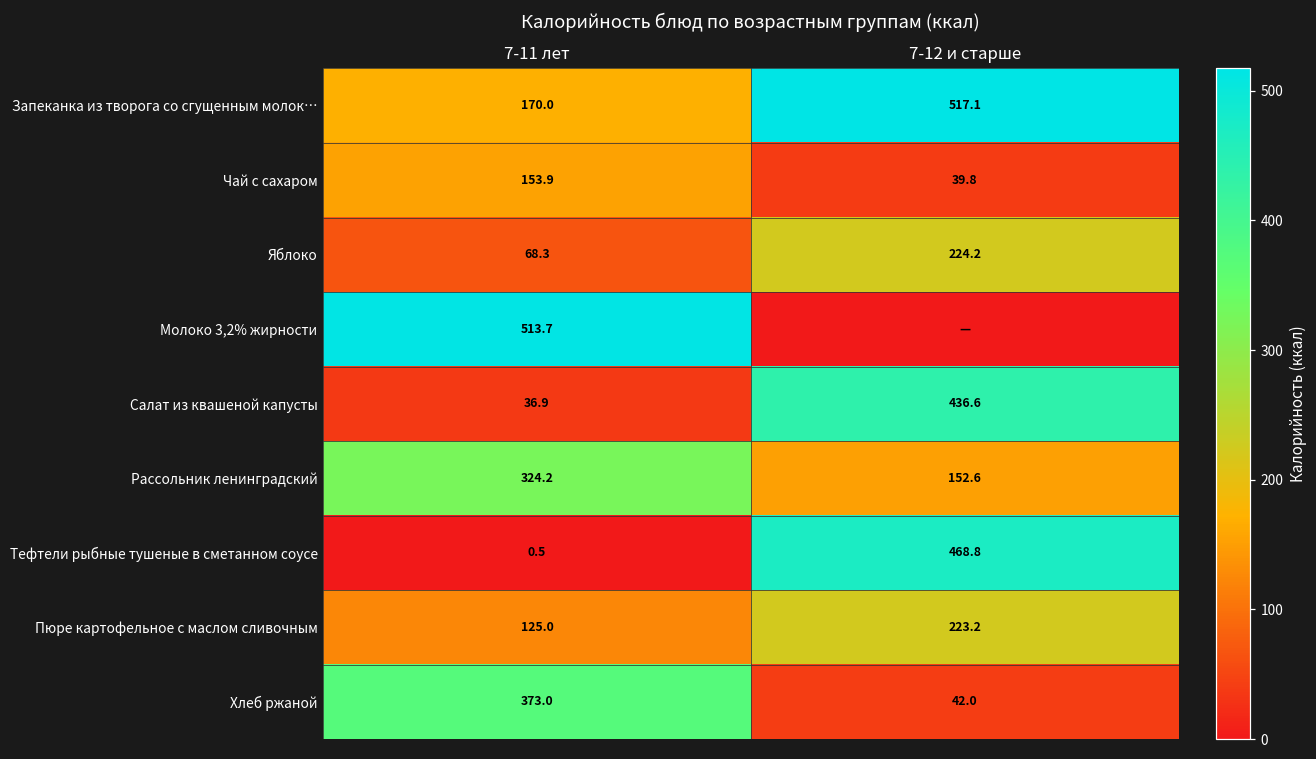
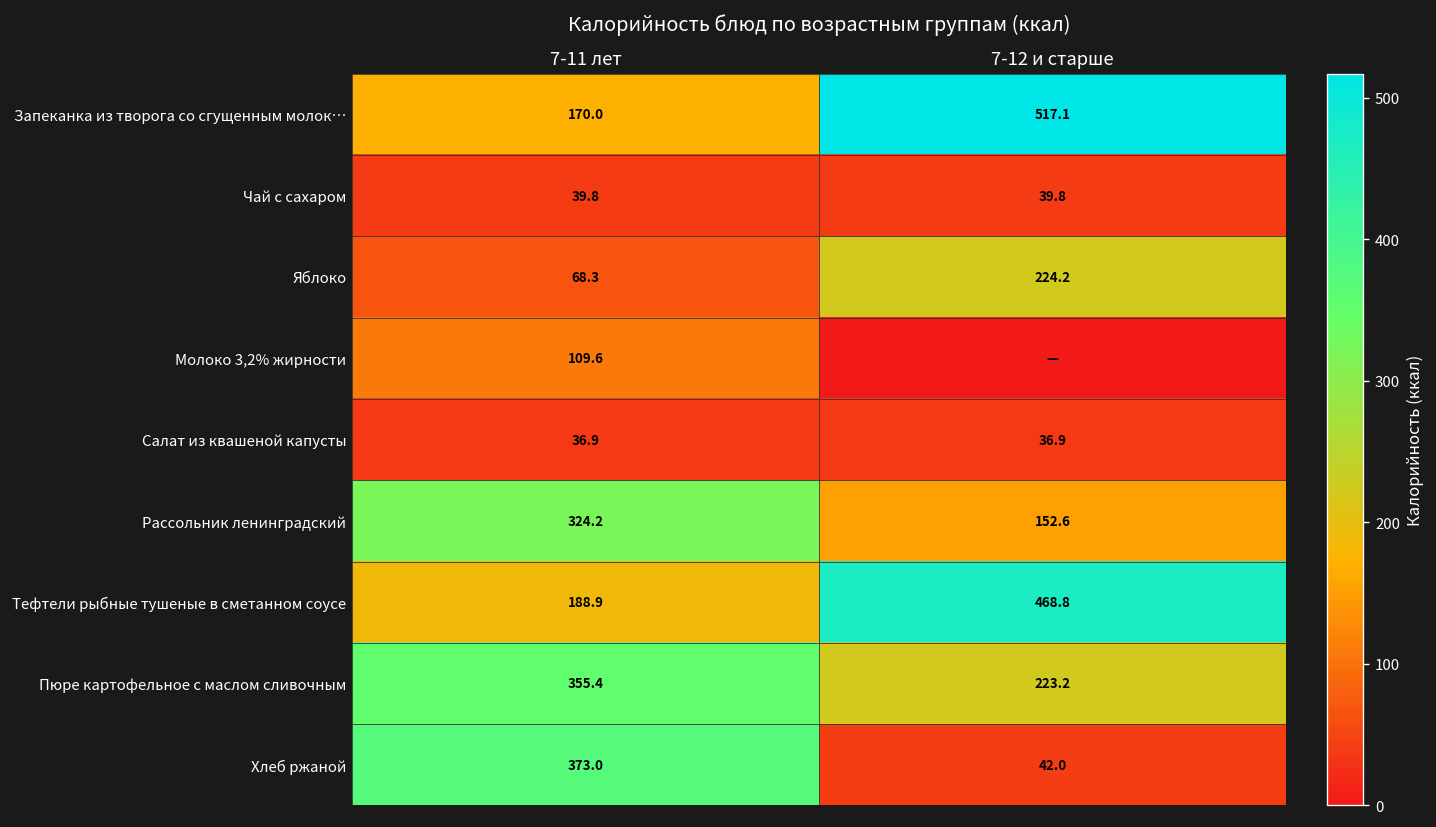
Чай с сахаром, 7-11 лет: 153.9 -> 39.8
Молоко 3,2% жирности, 7-11 лет: 513.7 -> 109.6
Салат из квашеной капусты, 7-12 и старше: 436.6 -> 36.9
Тефтели рыбные тушеные в сметанном соусе, 7-11 лет: 0.5 -> 188.9
Пюре картофельное с маслом сливочным, 7-11 лет: 125.0 -> 355.4
